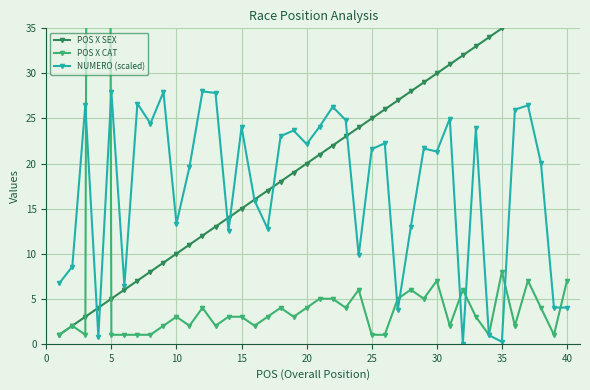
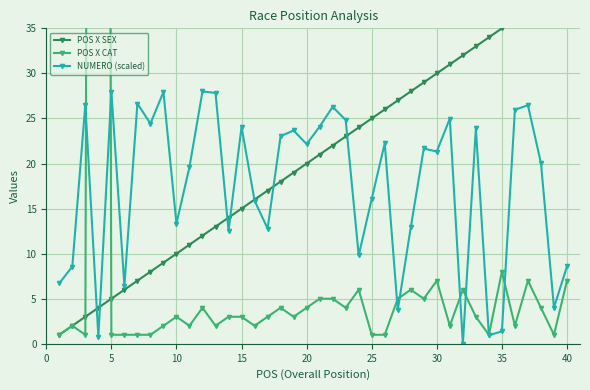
NUMERO (scaled), 25: 22 -> 16
NUMERO (scaled), 35: 0 -> 1
NUMERO (scaled), 40: 4 -> 9
